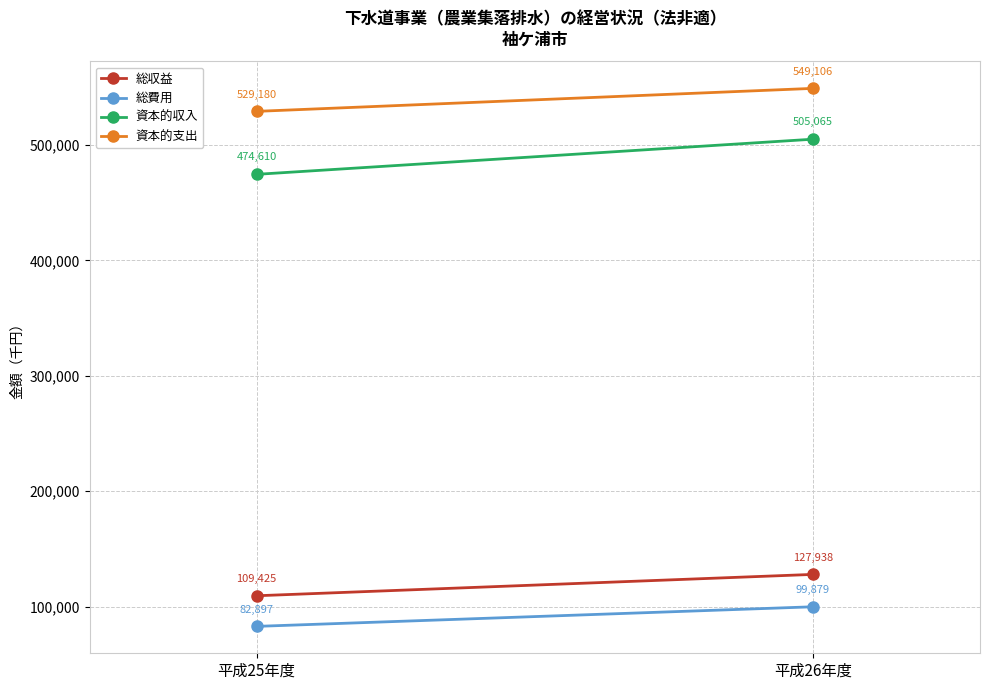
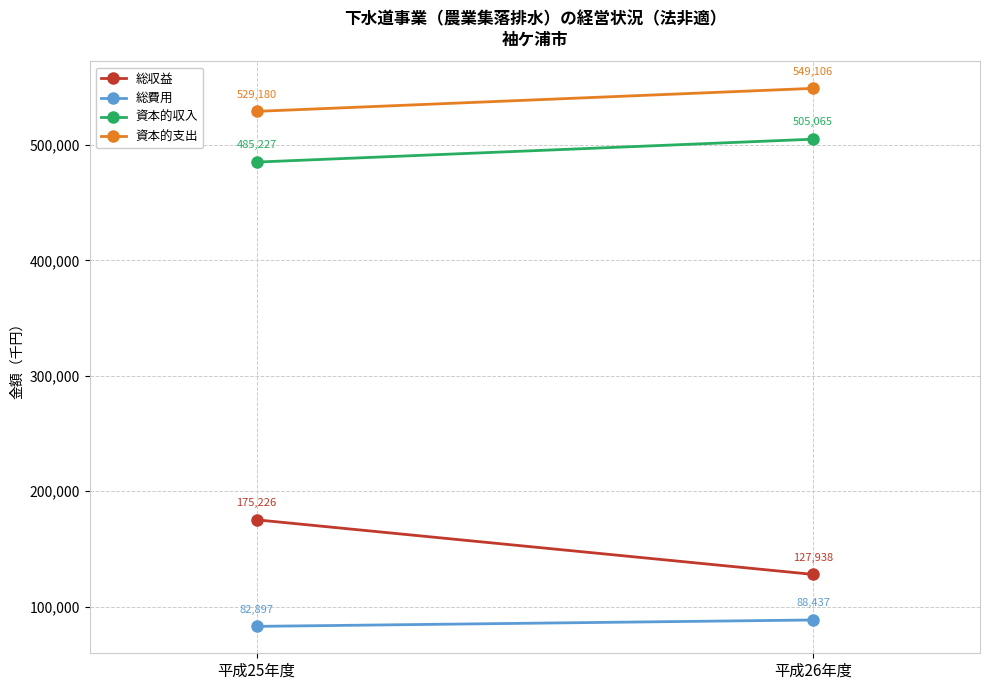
総収益, 平成25年度: 109,425 -> 175,226
資本的収入, 平成25年度: 474,610 -> 485,227
総費用, 平成26年度: 99,879 -> 88,437
